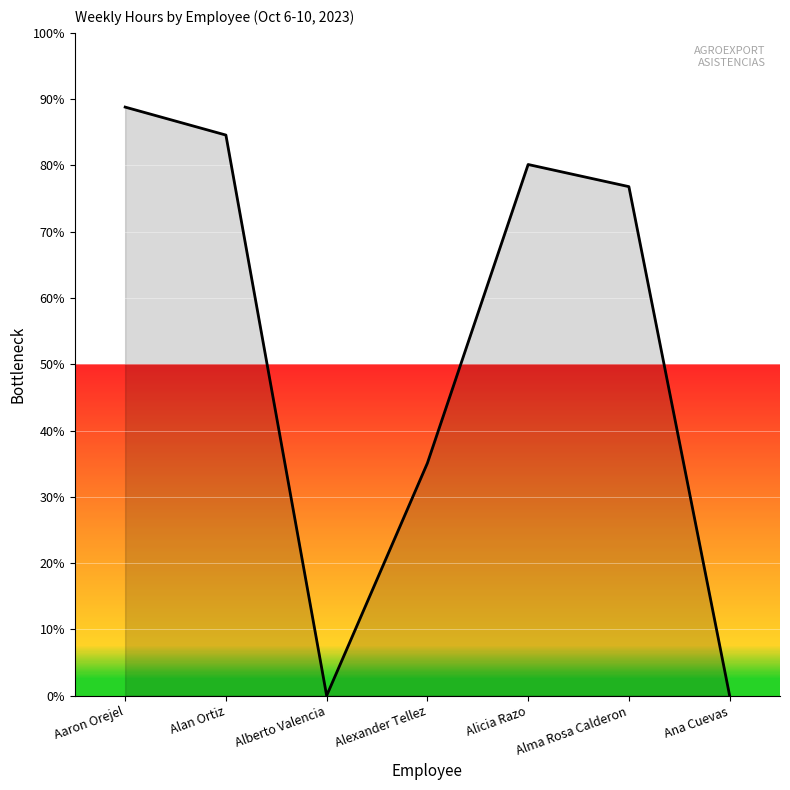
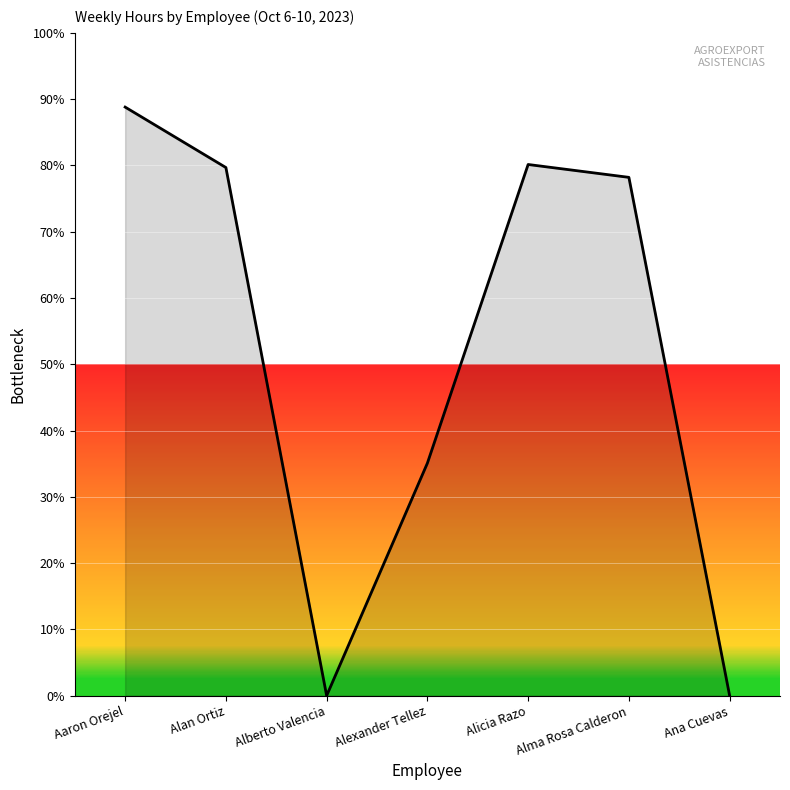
Alan Ortiz: 85% -> 80%
Alma Rosa Calderon: 77% -> 78%
